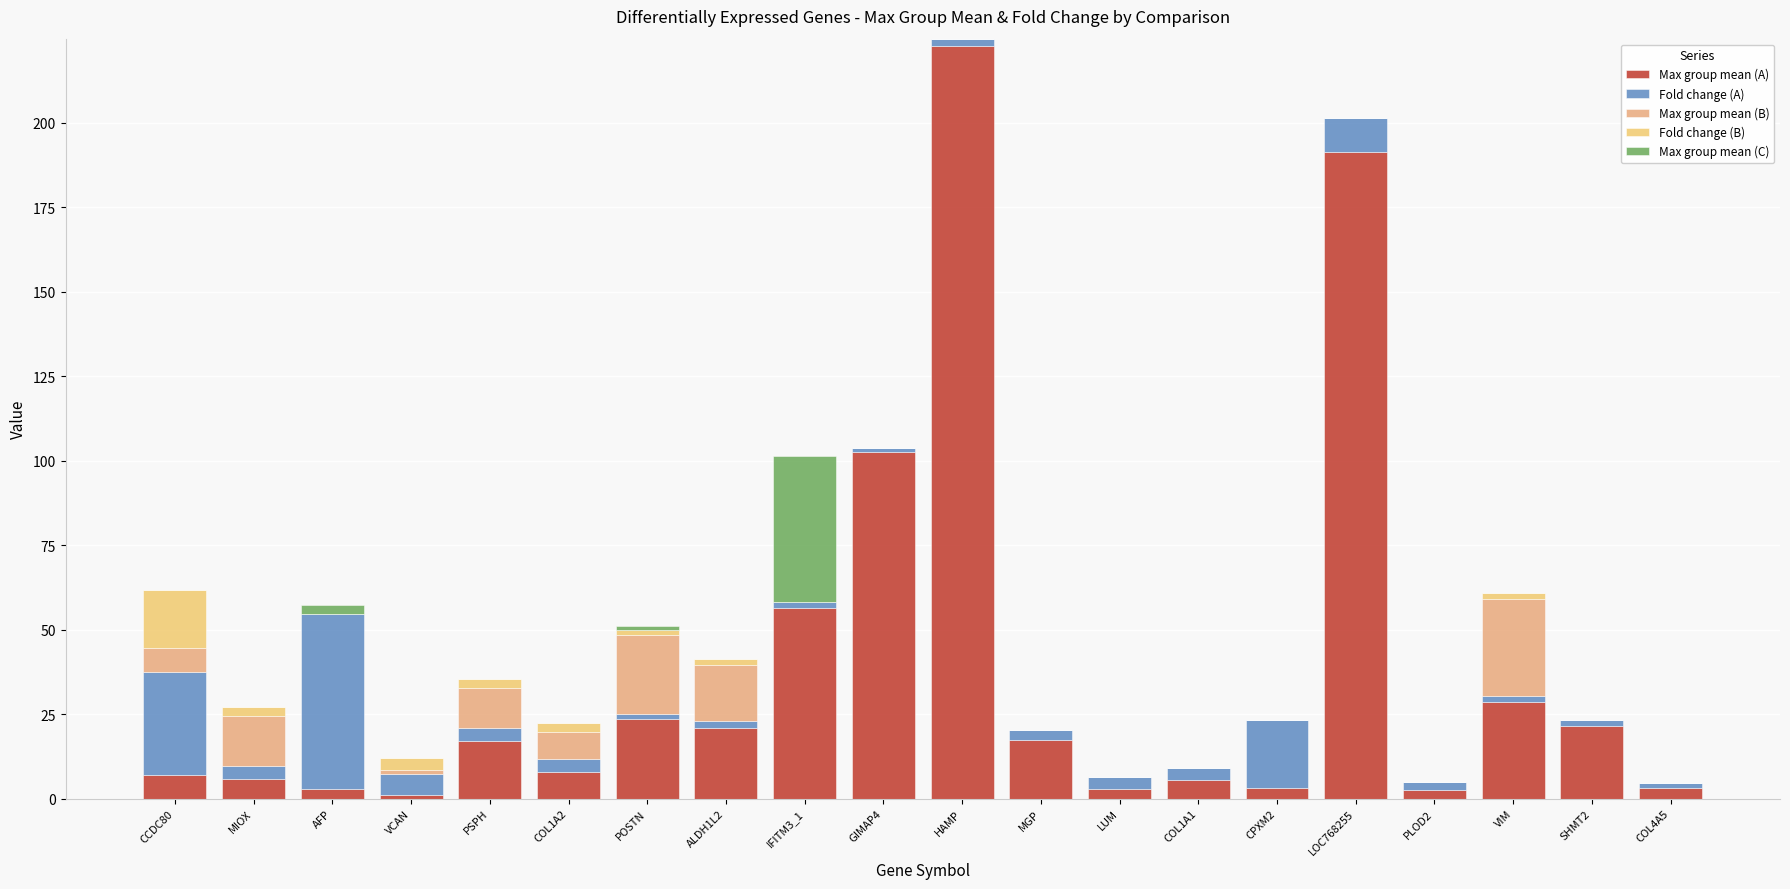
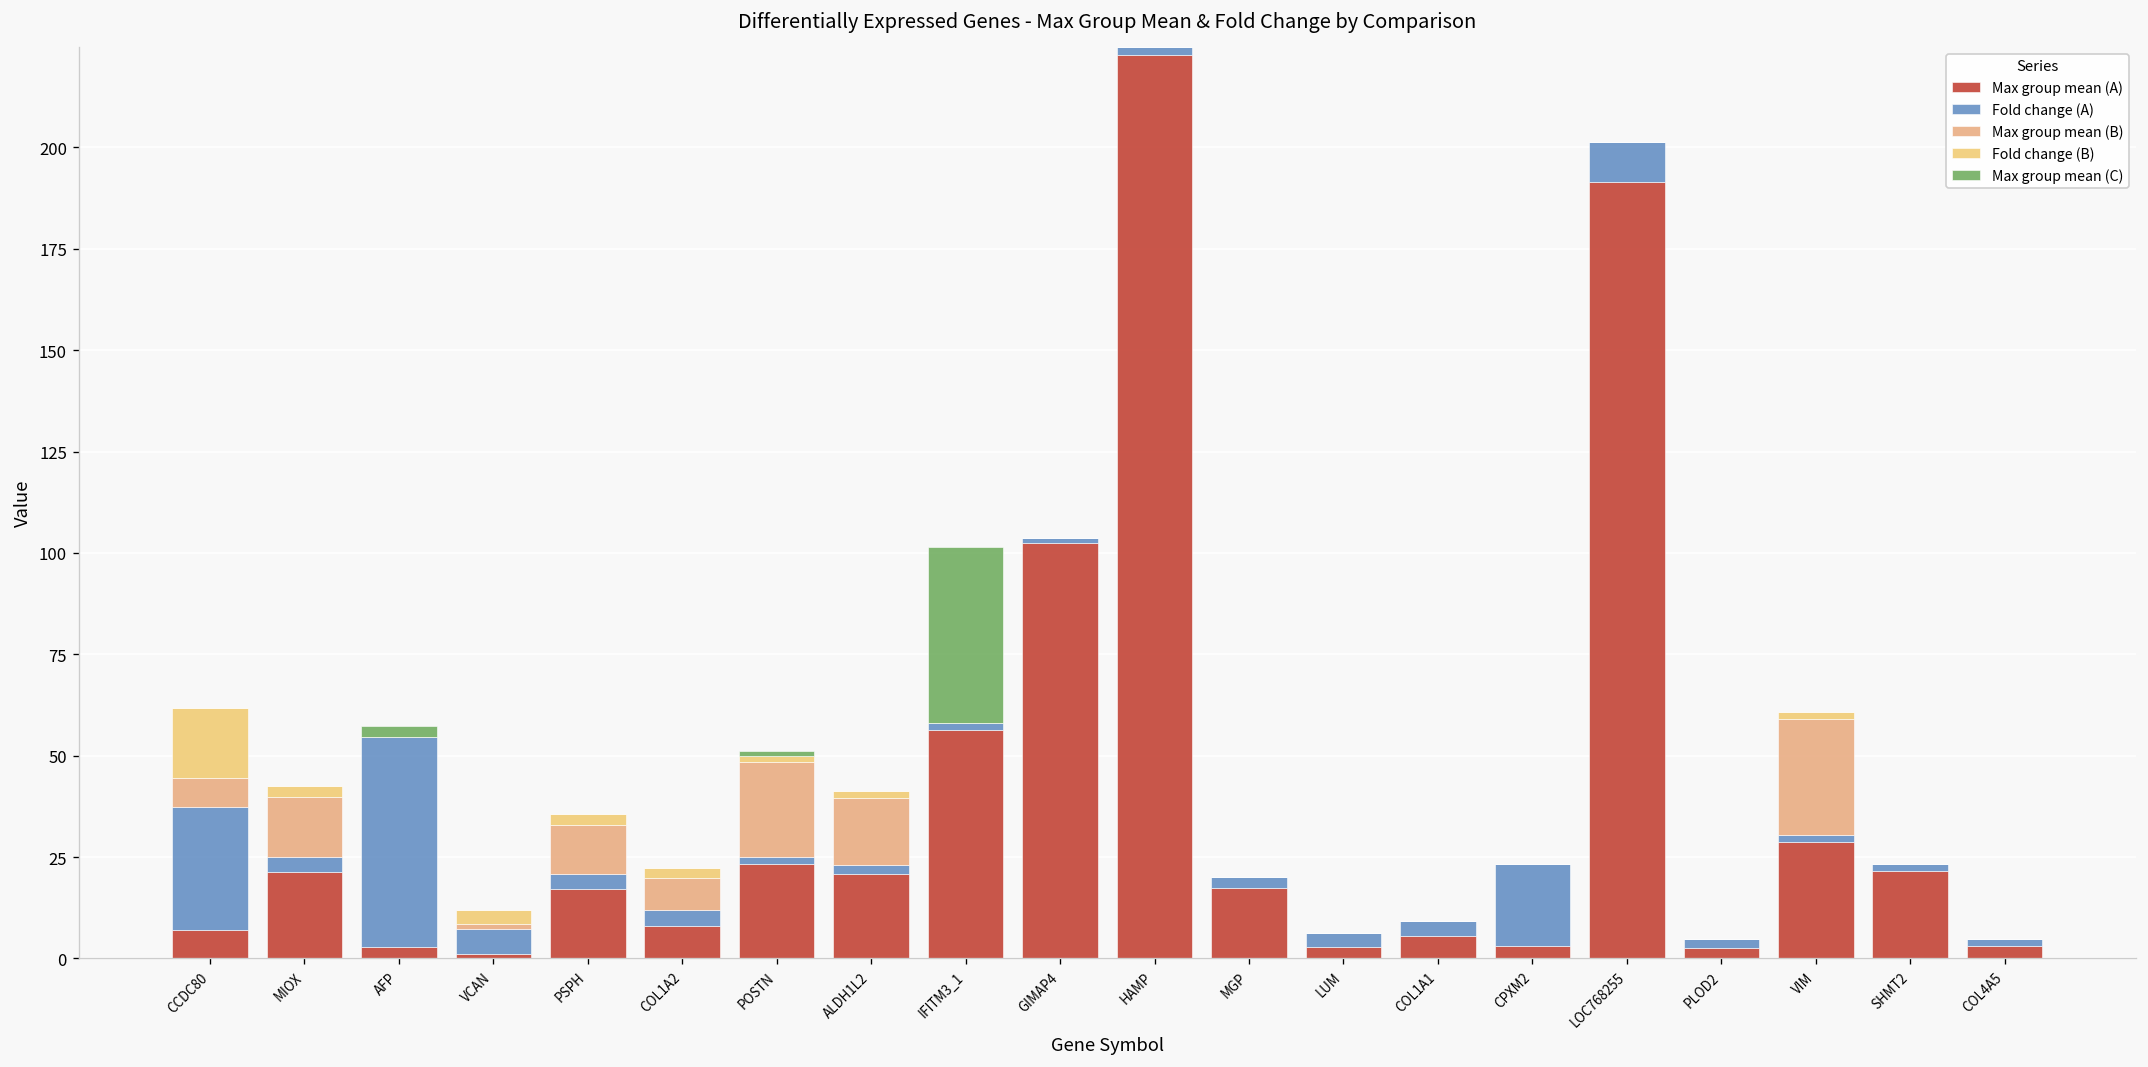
Max group mean (A), MIOX: 6 -> 21
